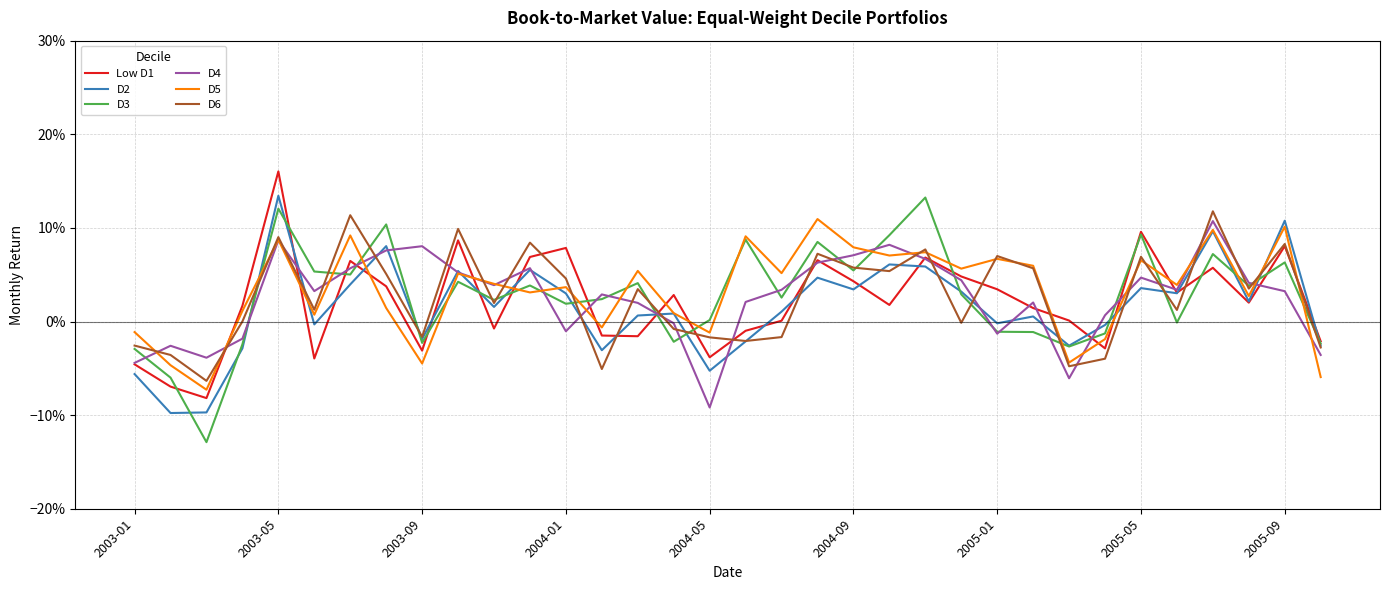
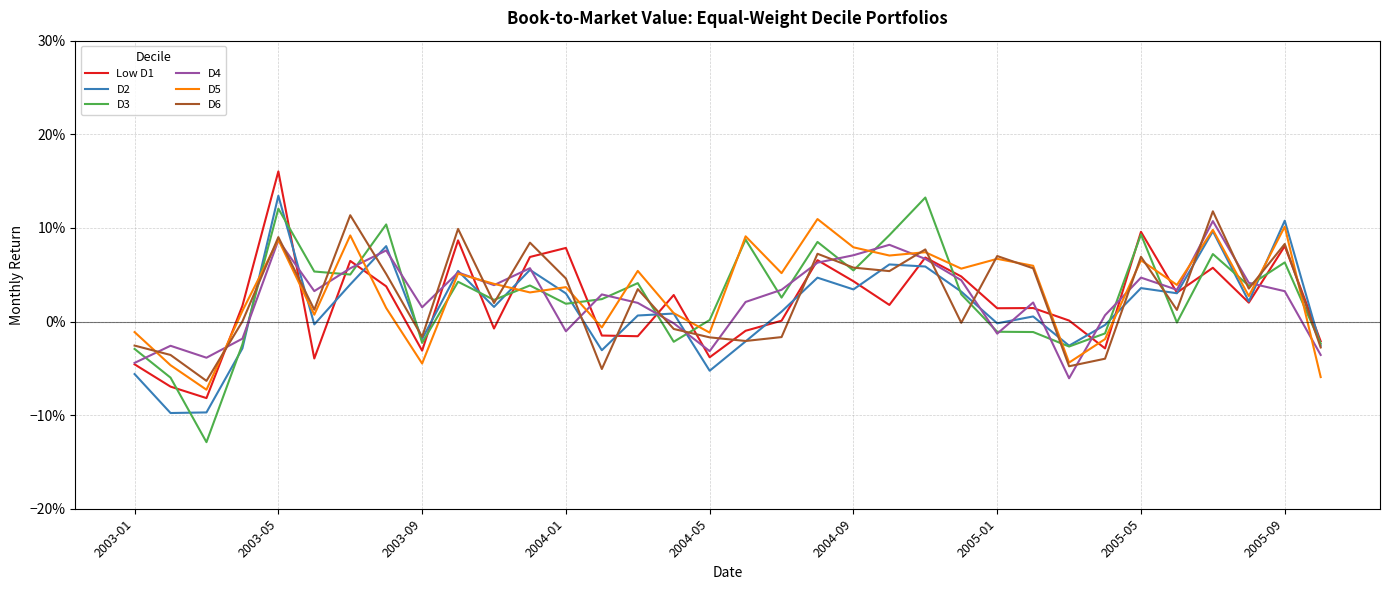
D4, 2003-09: 8% -> 2%
D4, 2004-05: -9% -> -3%
Low D1, 2005-01: 3% -> 1%
